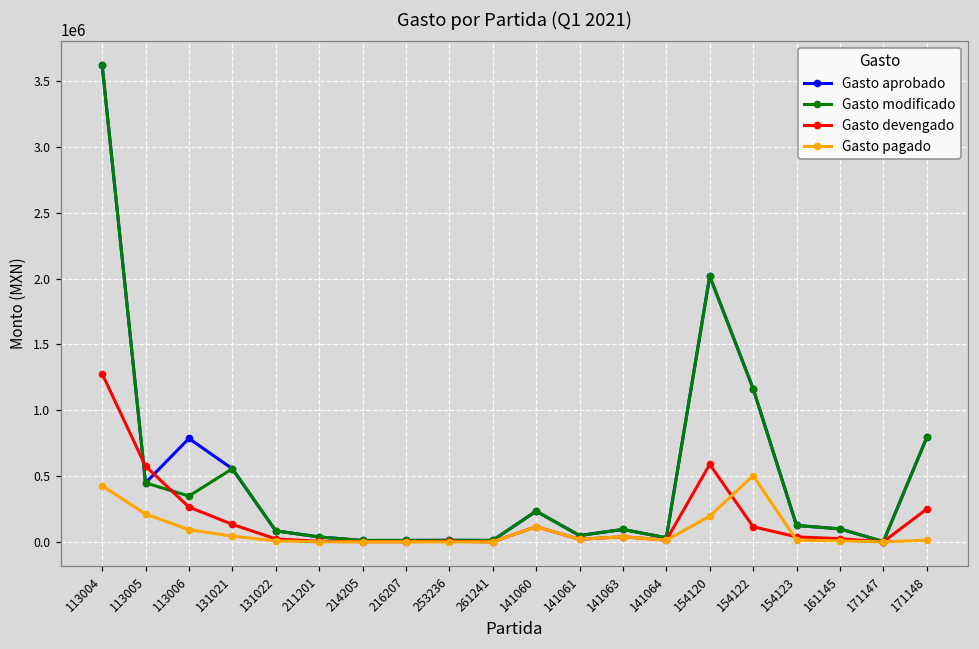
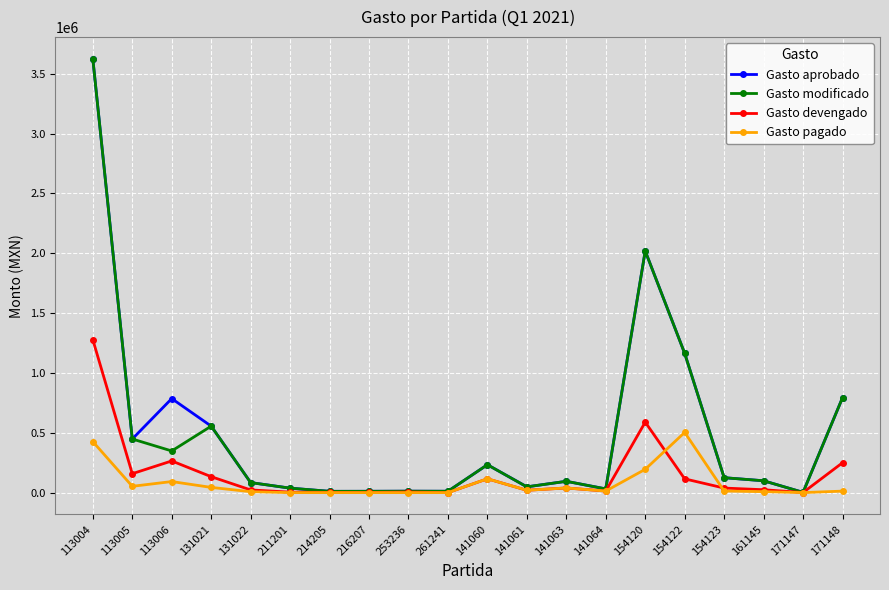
Gasto devengado, 113005: 580000 -> 160000
Gasto pagado, 113005: 210000 -> 50000
